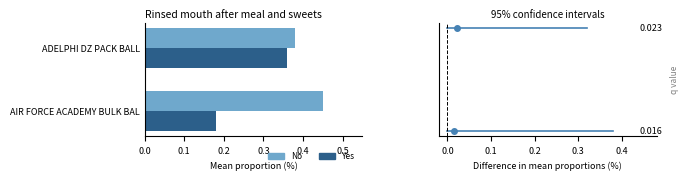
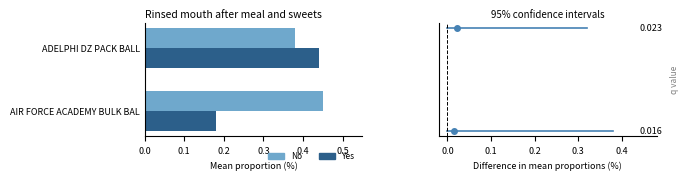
Rinsed mouth after meal and sweets, Yes, ADELPHI DZ PACK BALL: 0.36 -> 0.44
